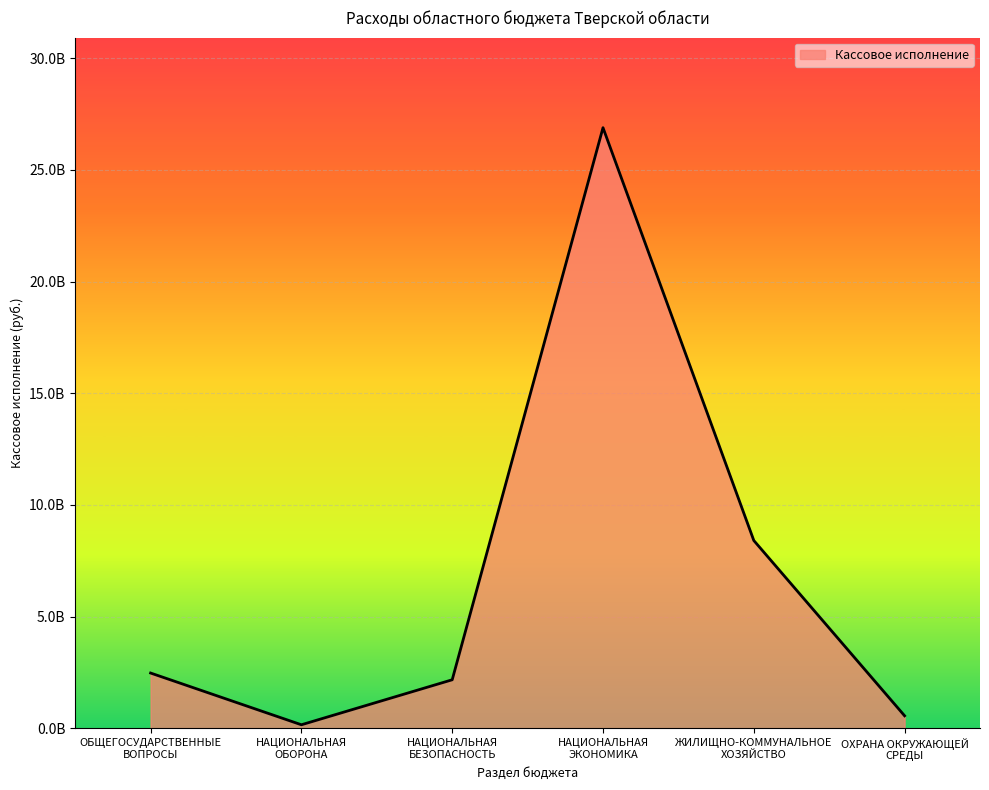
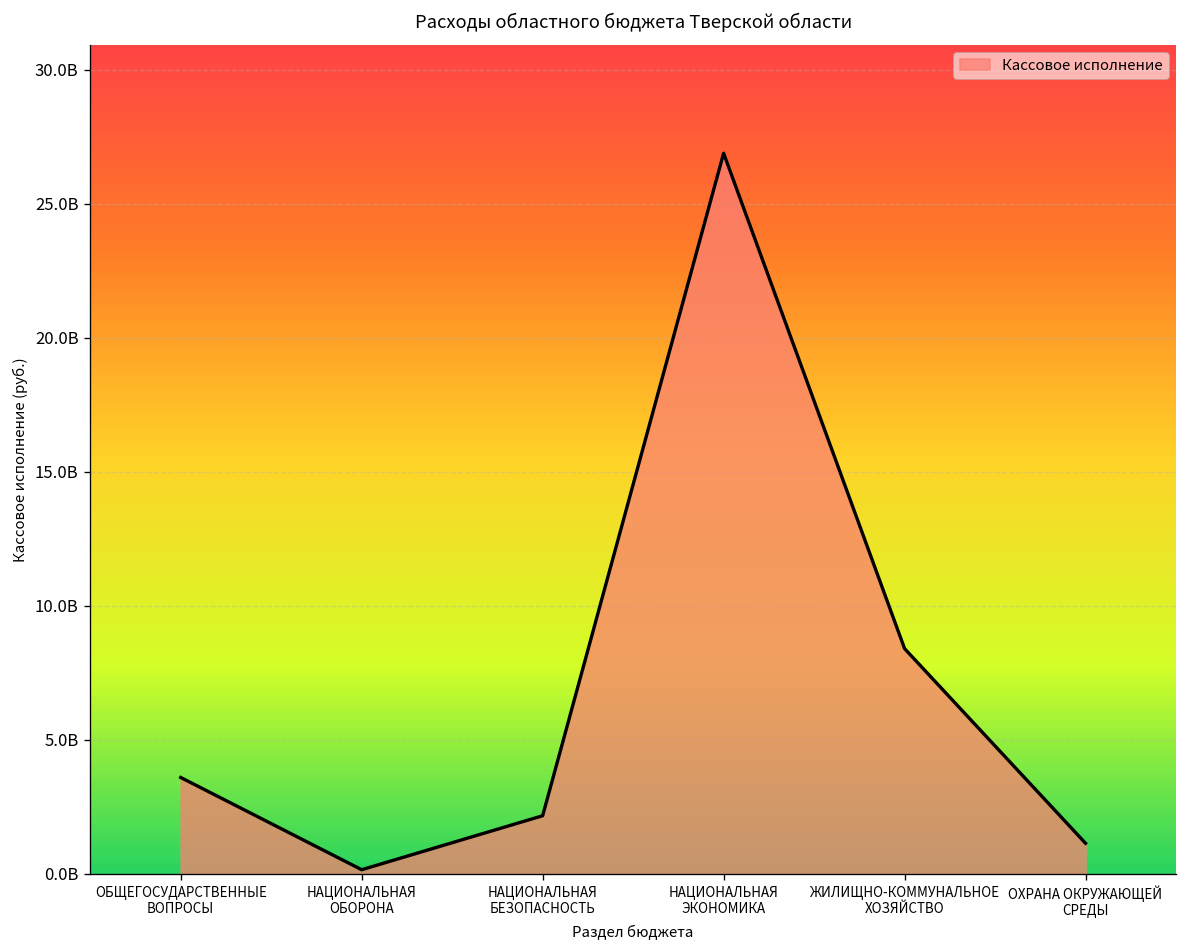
ОБЩЕГОСУДАРСТВЕННЫЕ ВОПРОСЫ: 2500000000 -> 3600000000
ОХРАНА ОКРУЖАЮЩЕЙ СРЕДЫ: 600000000 -> 1100000000
